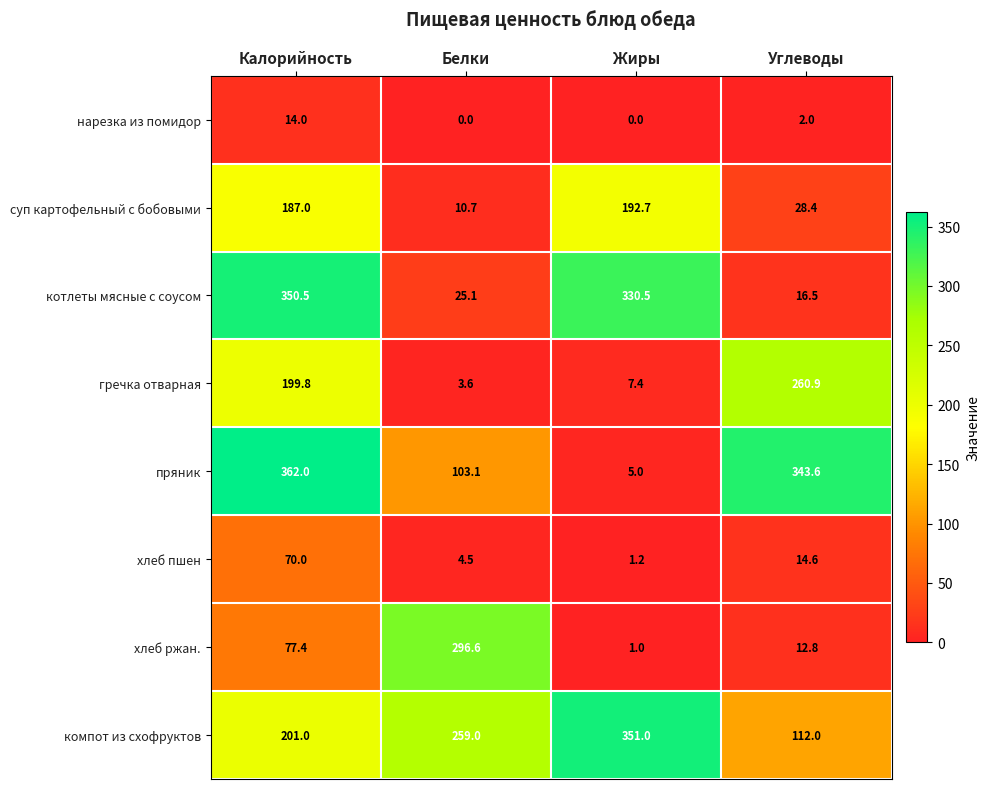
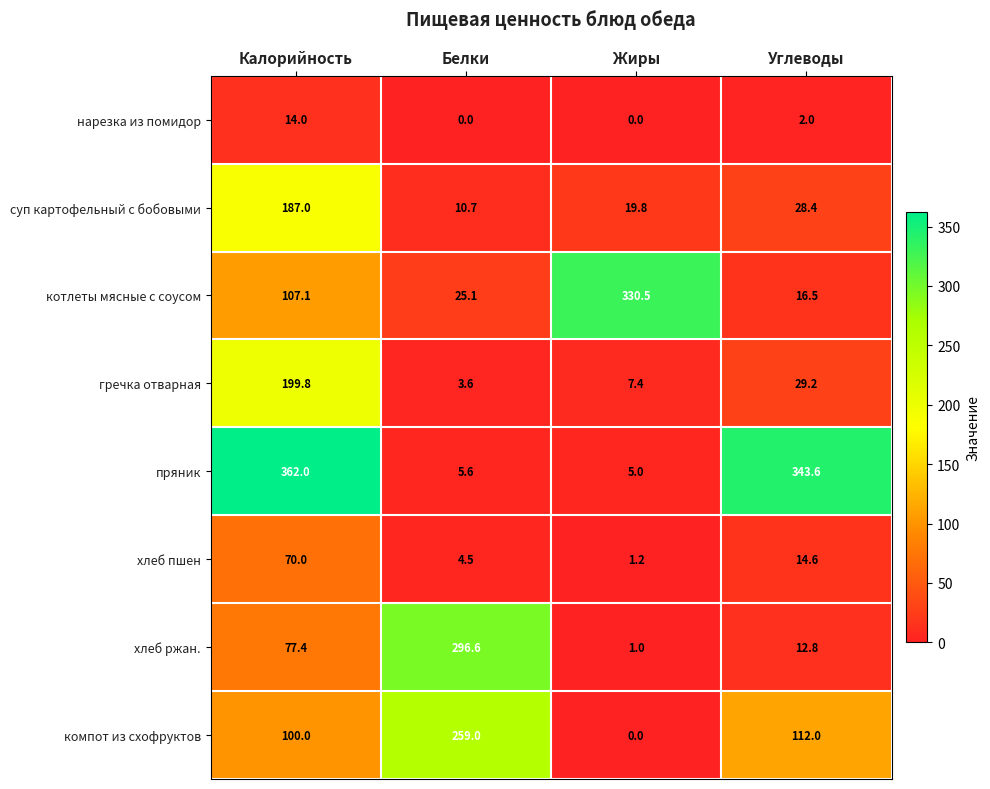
суп картофельный с бобовыми, Жиры: 192.7 -> 19.8
котлеты мясные с соусом, Калорийность: 350.5 -> 107.1
гречка отварная, Углеводы: 260.9 -> 29.2
пряник, Белки: 103.1 -> 5.6
компот из схофруктов, Калорийность: 201.0 -> 100.0
компот из схофруктов, Жиры: 351.0 -> 0.0
